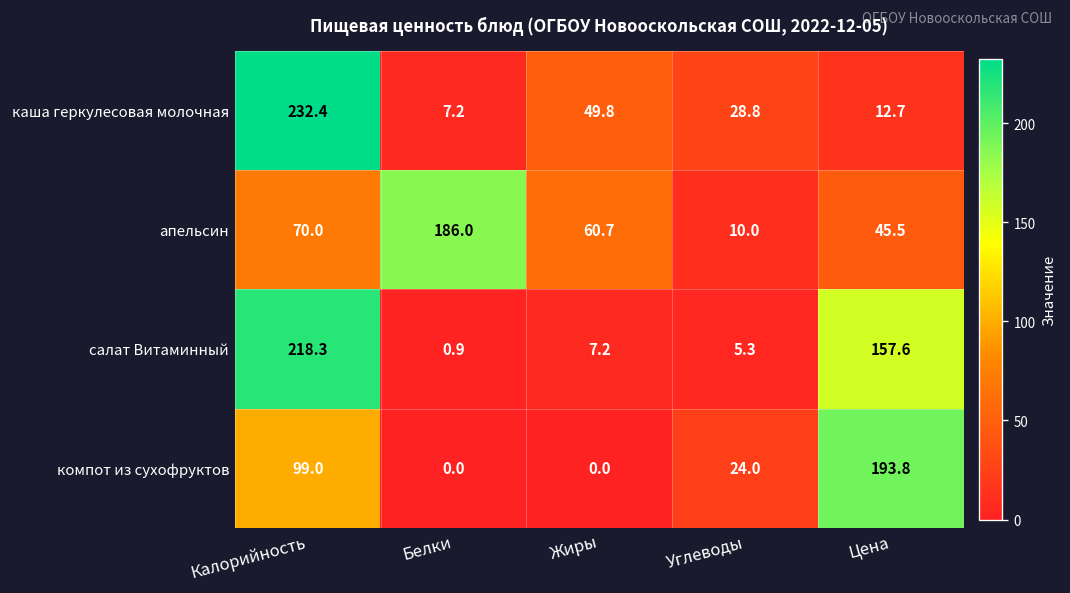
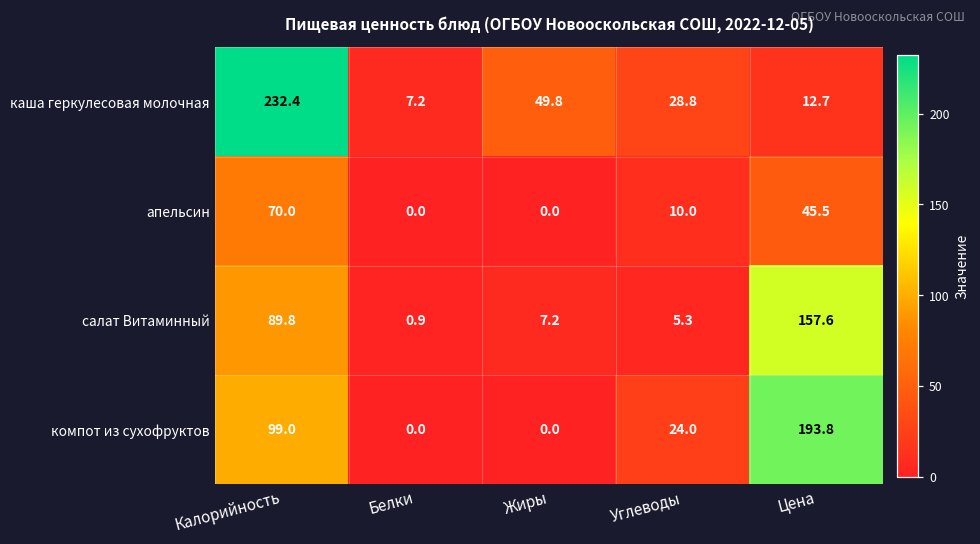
апельсин, Белки: 186.0 -> 0.0
апельсин, Жиры: 60.7 -> 0.0
салат Витаминный, Калорийность: 218.3 -> 89.8
